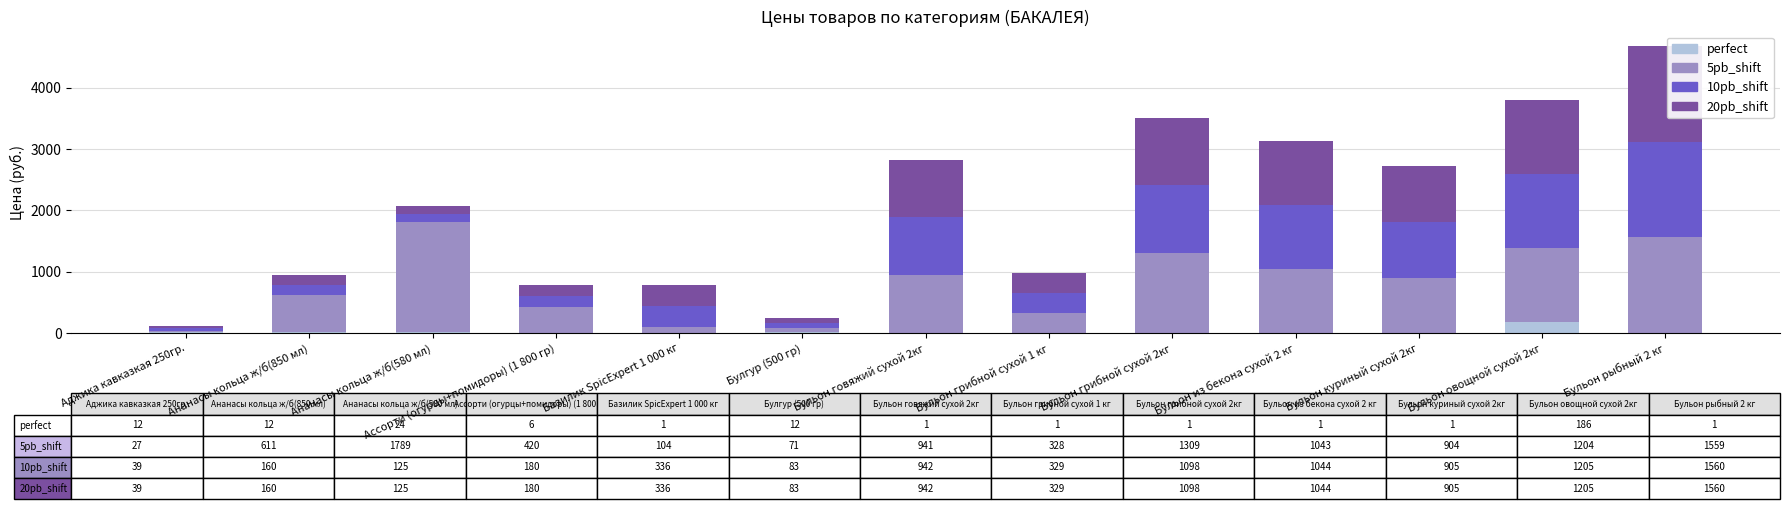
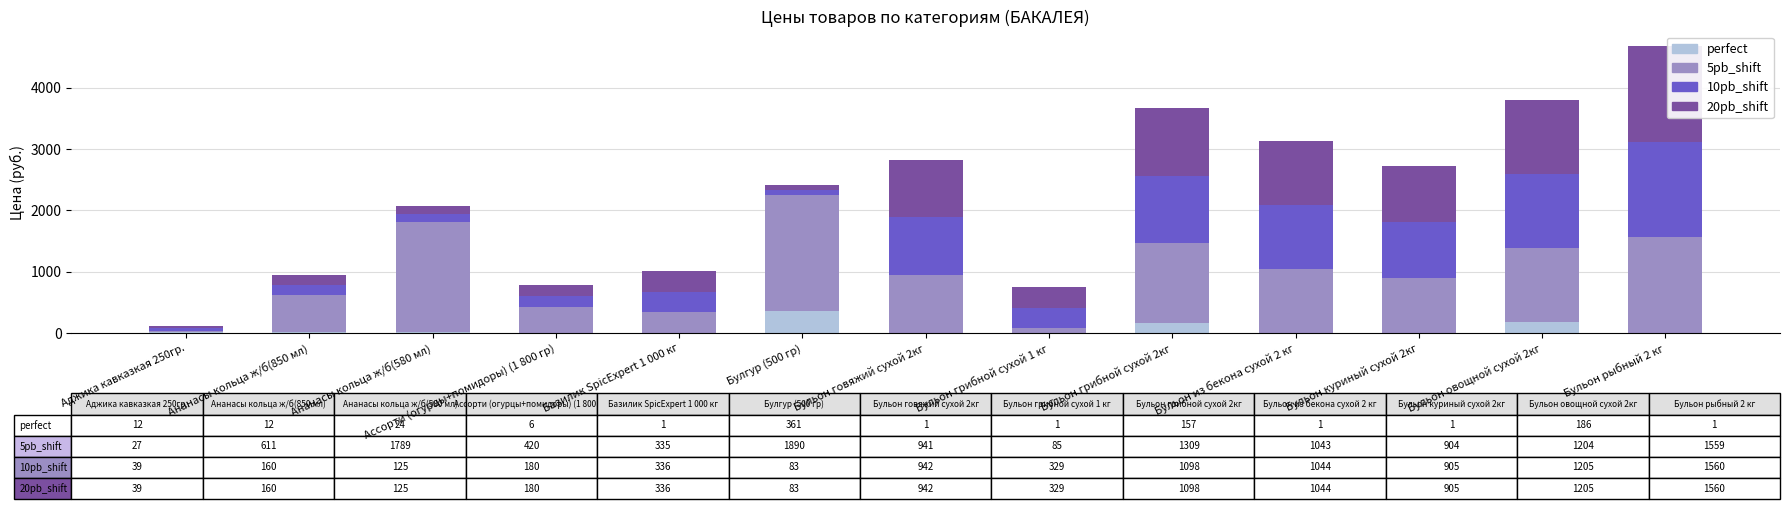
5pb_shift, Базилик SpicExpert 1 000 кг: 104 -> 335
perfect, Булгур (500 гр): 12 -> 361
5pb_shift, Булгур (500 гр): 71 -> 1890
5pb_shift, Бульон грибной сухой 1 кг: 328 -> 85
perfect, Бульон грибной сухой 2кг: 1 -> 157
